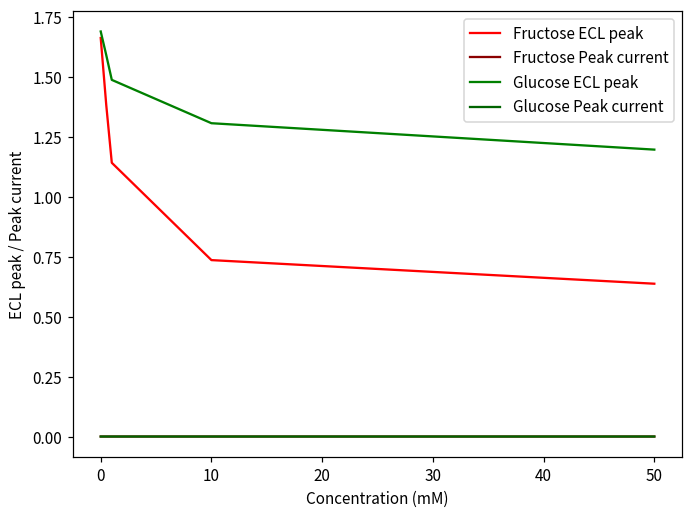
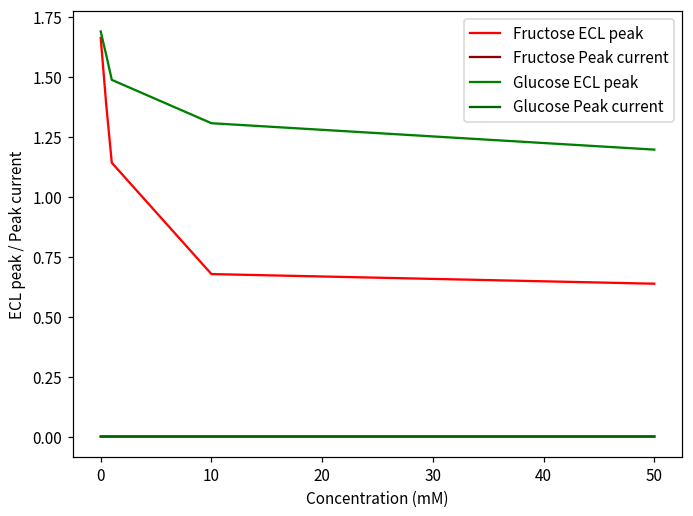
Fructose ECL peak, 10: 0.74 -> 0.68
